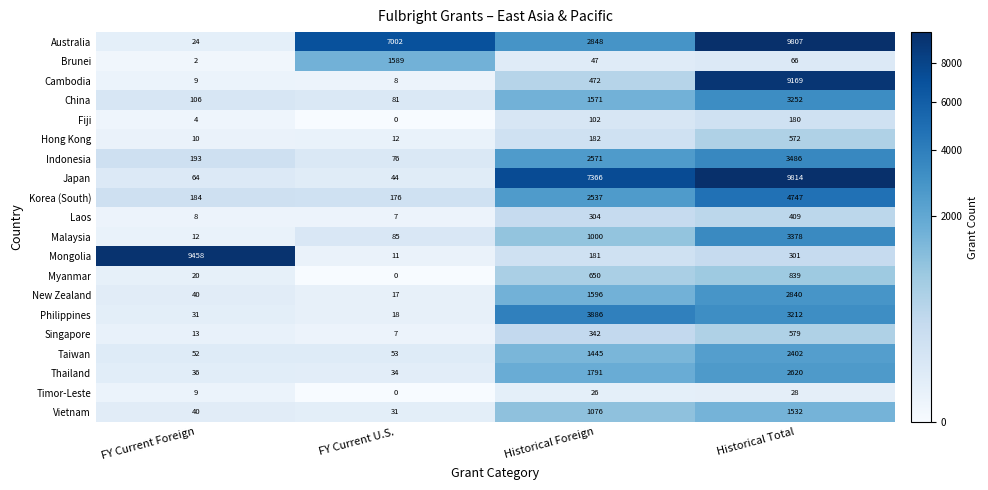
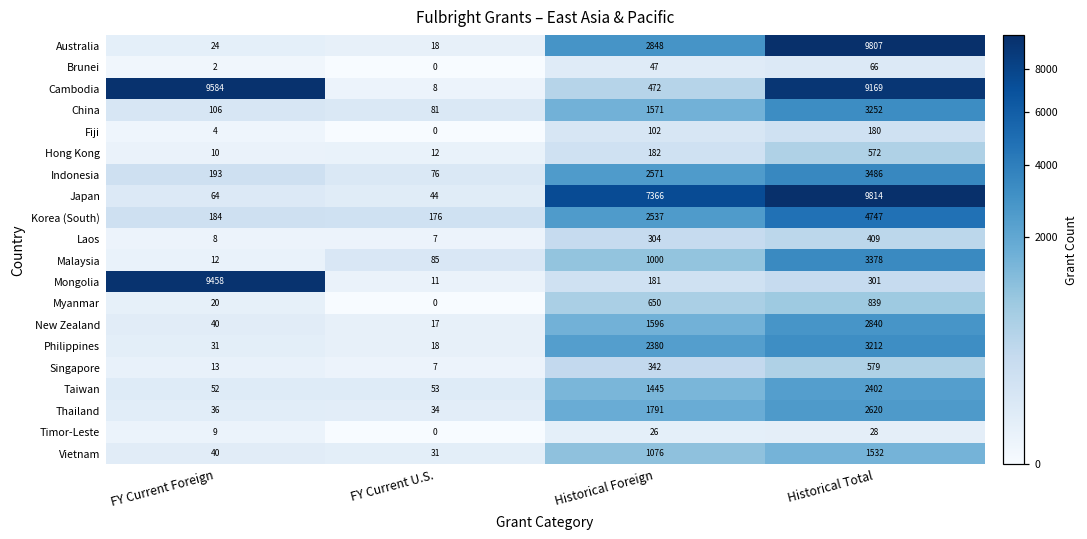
Australia, FY Current U.S.: 7002 -> 18
Brunei, FY Current U.S.: 1589 -> 0
Cambodia, FY Current Foreign: 9 -> 9584
Philippines, Historical Foreign: 3886 -> 2380
